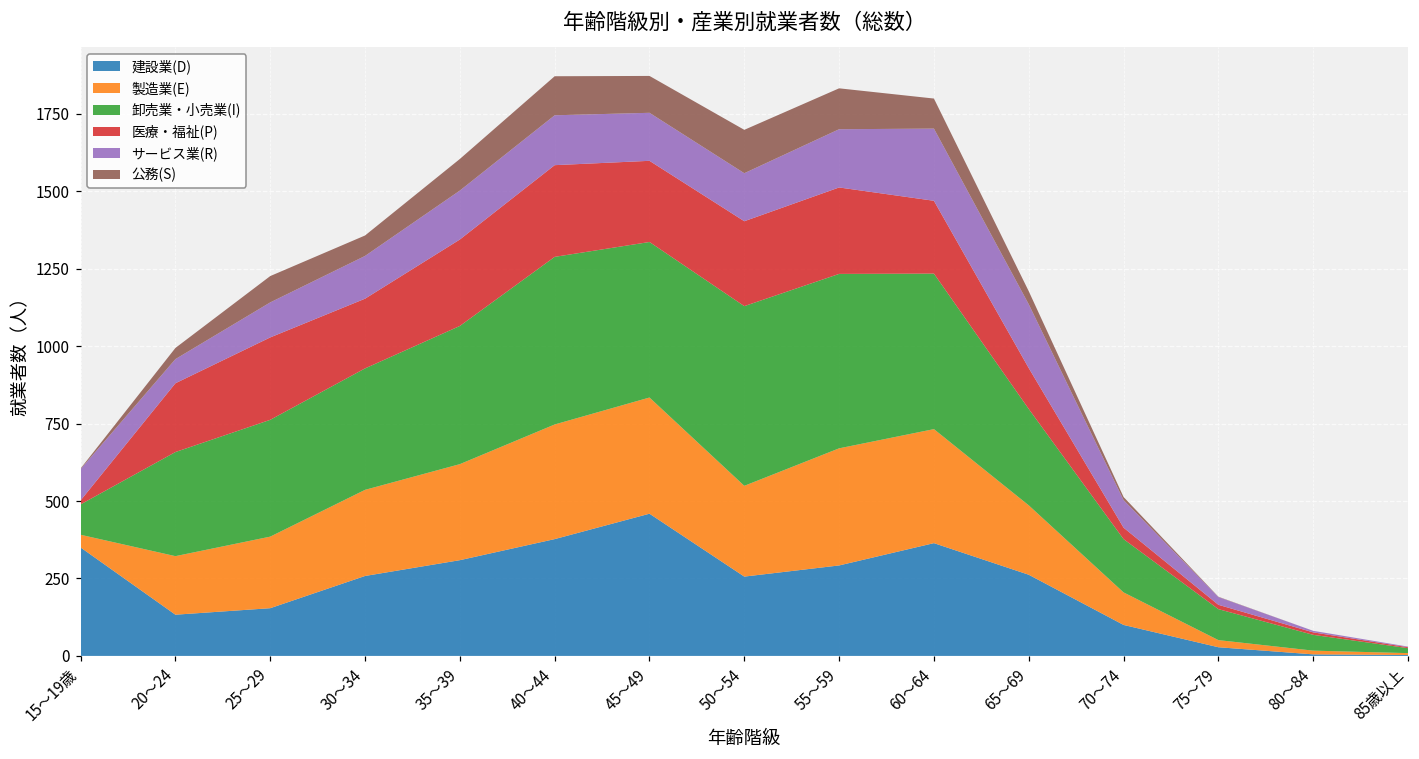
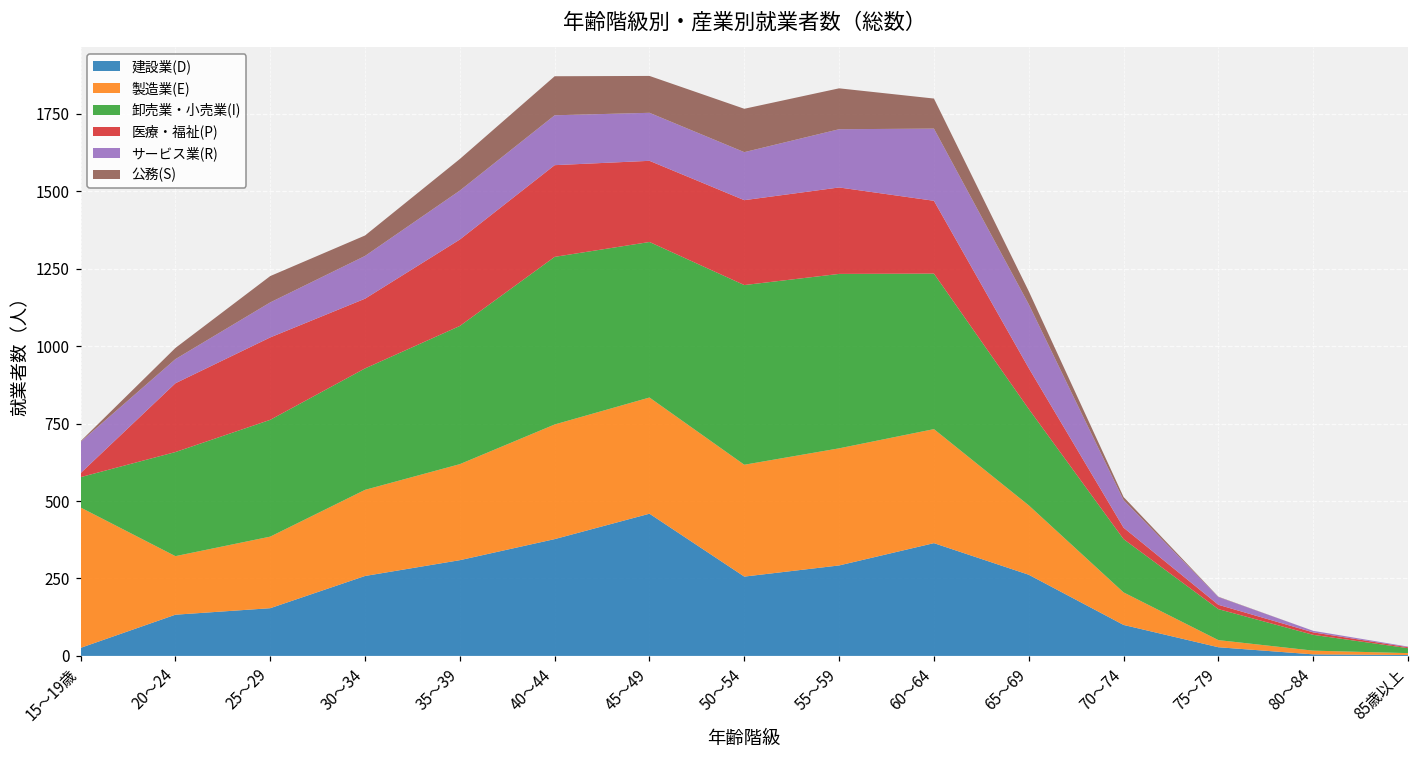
建設業(D), 15～19歳: 350 -> 30
製造業(E), 15～19歳: 40 -> 450
製造業(E), 50～54: 290 -> 360
